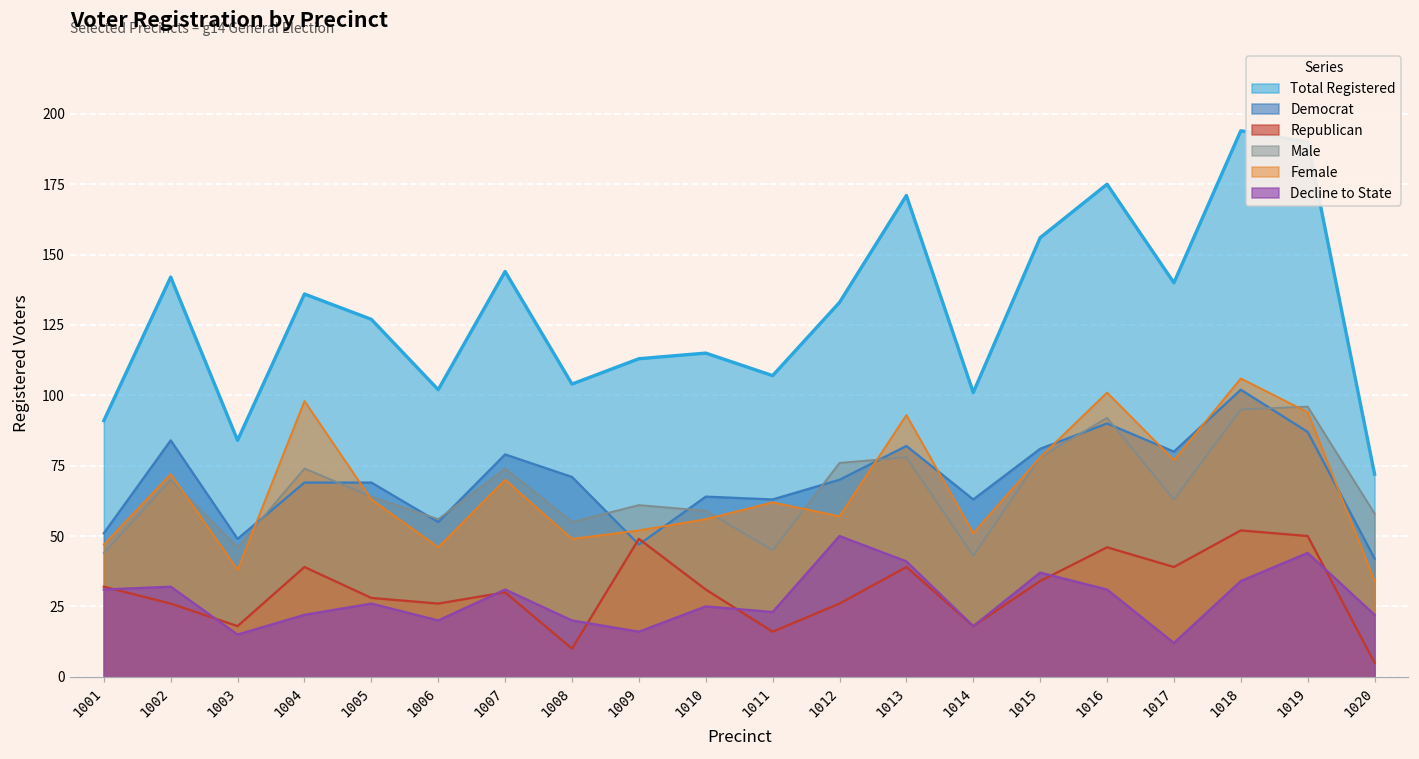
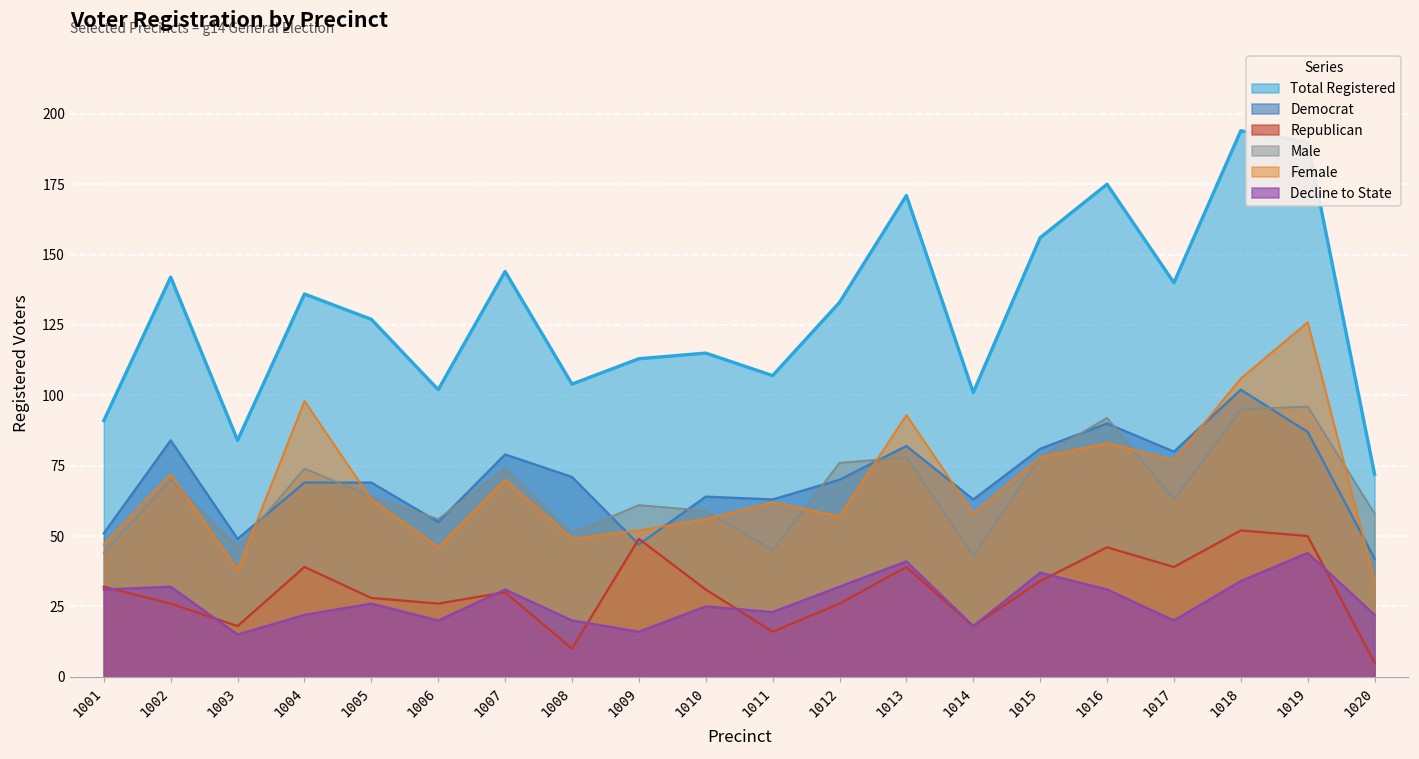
Male, 1008: 55 -> 51
Decline to State, 1012: 50 -> 32
Female, 1014: 51 -> 58
Female, 1016: 101 -> 83
Decline to State, 1017: 12 -> 20
Female, 1019: 94 -> 126
